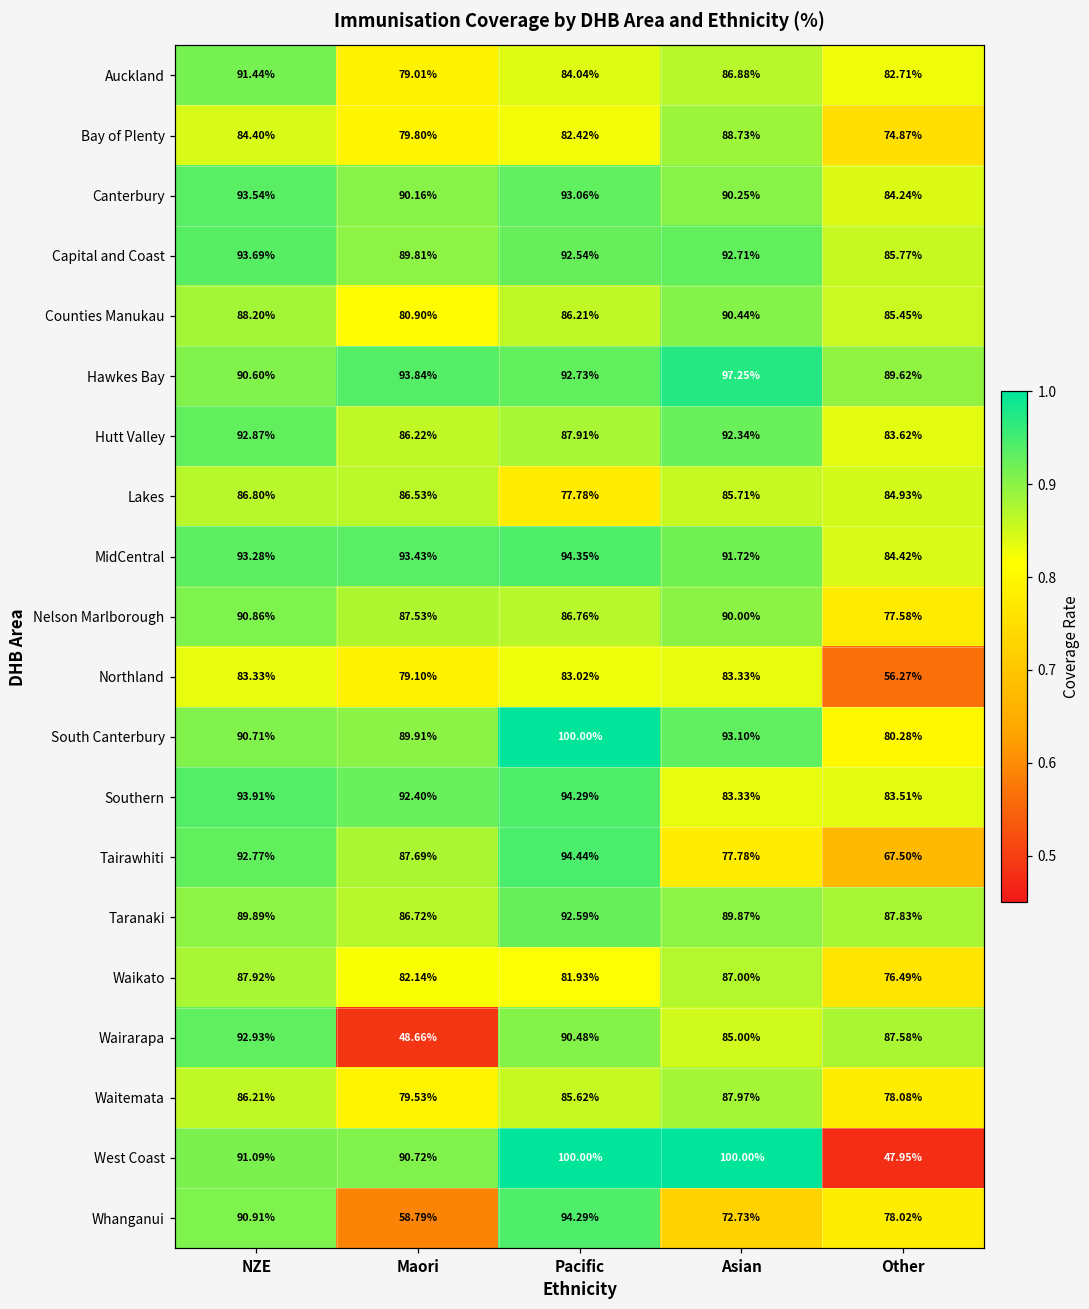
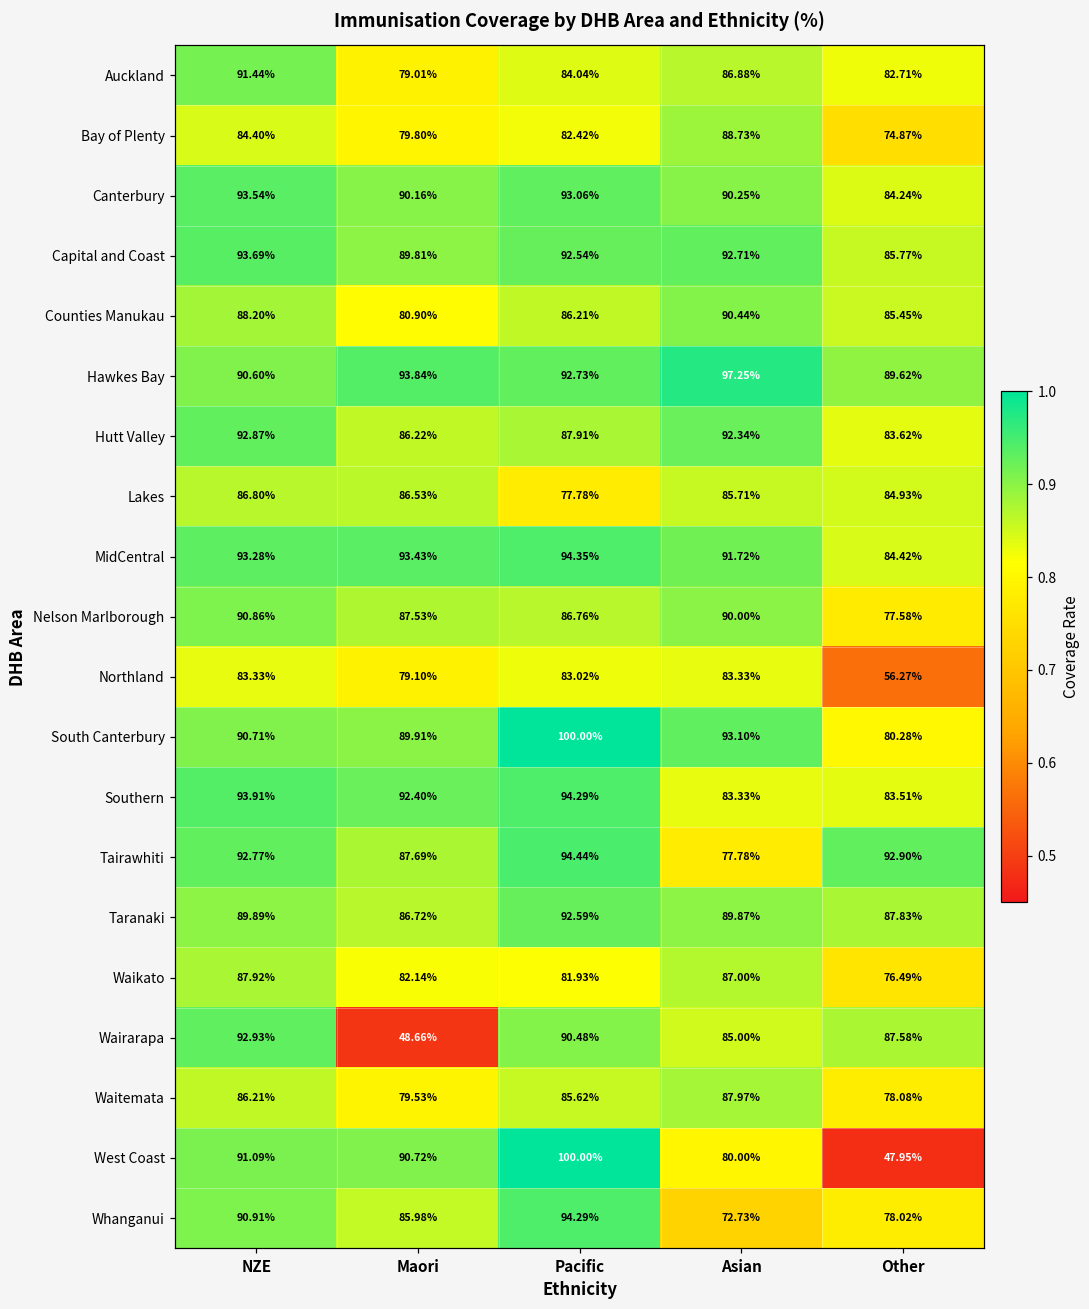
Tairawhiti, Other: 67.50% -> 92.90%
West Coast, Asian: 100.00% -> 80.00%
Whanganui, Maori: 58.79% -> 85.98%
